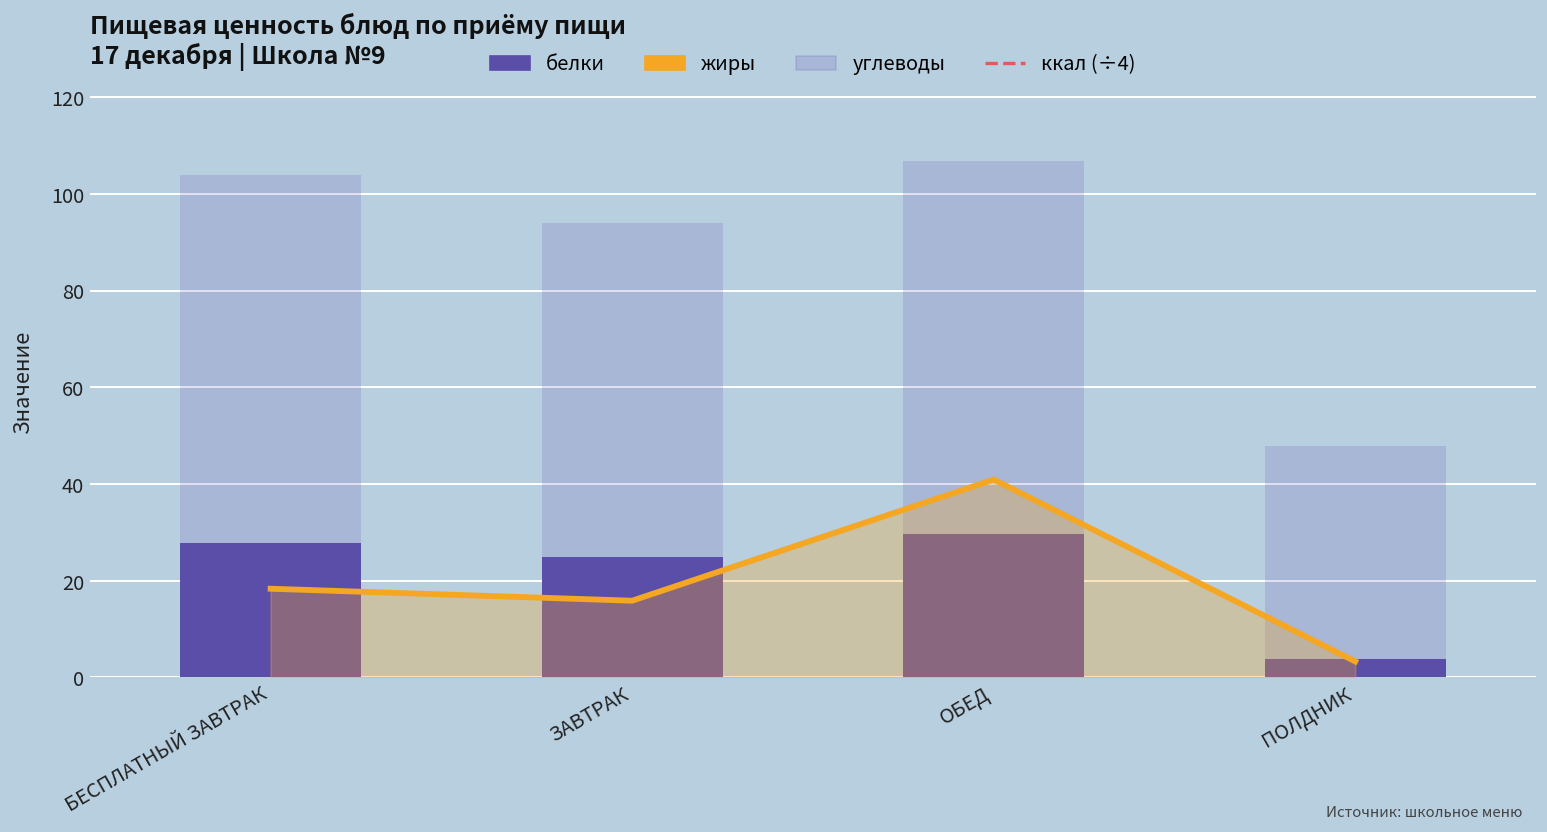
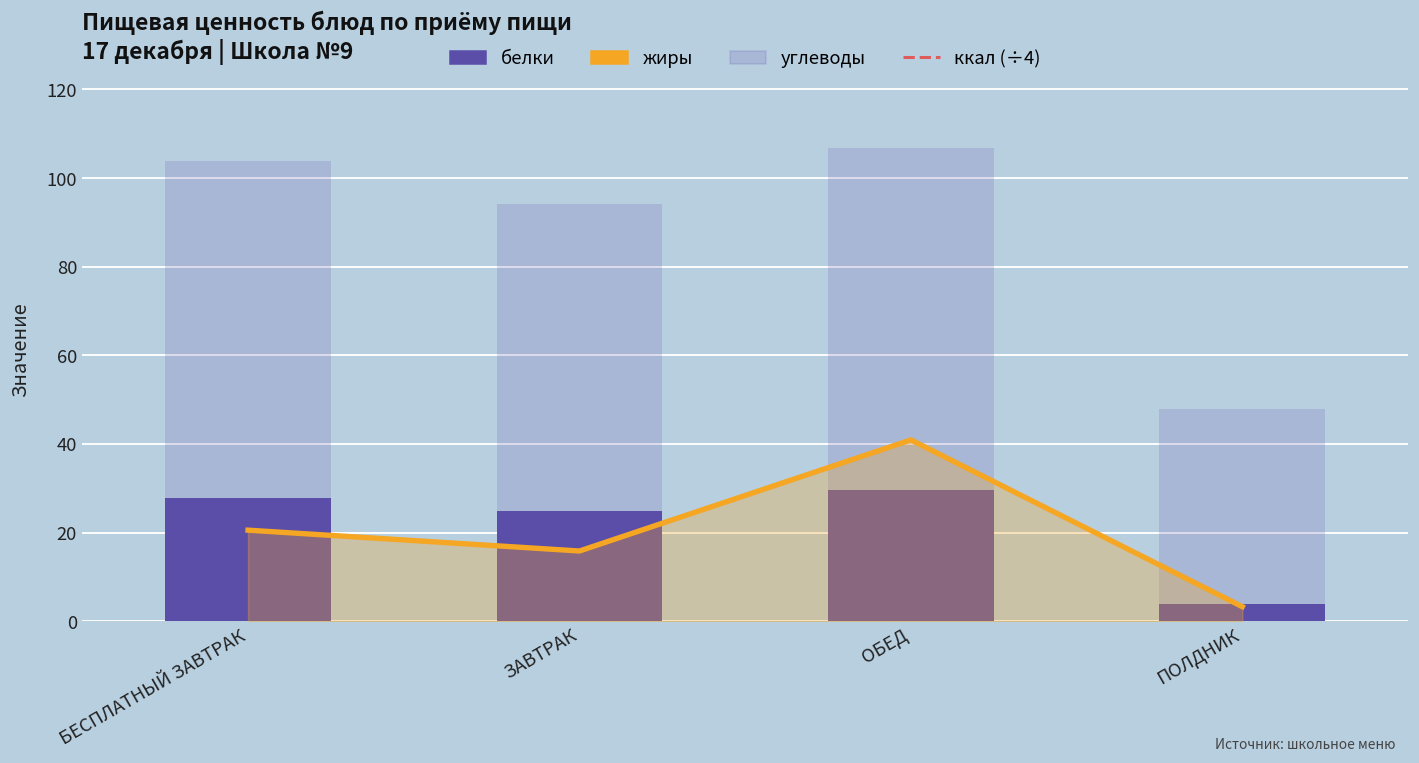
жиры, БЕСПЛАТНЫЙ ЗАВТРАК: 18 -> 21
